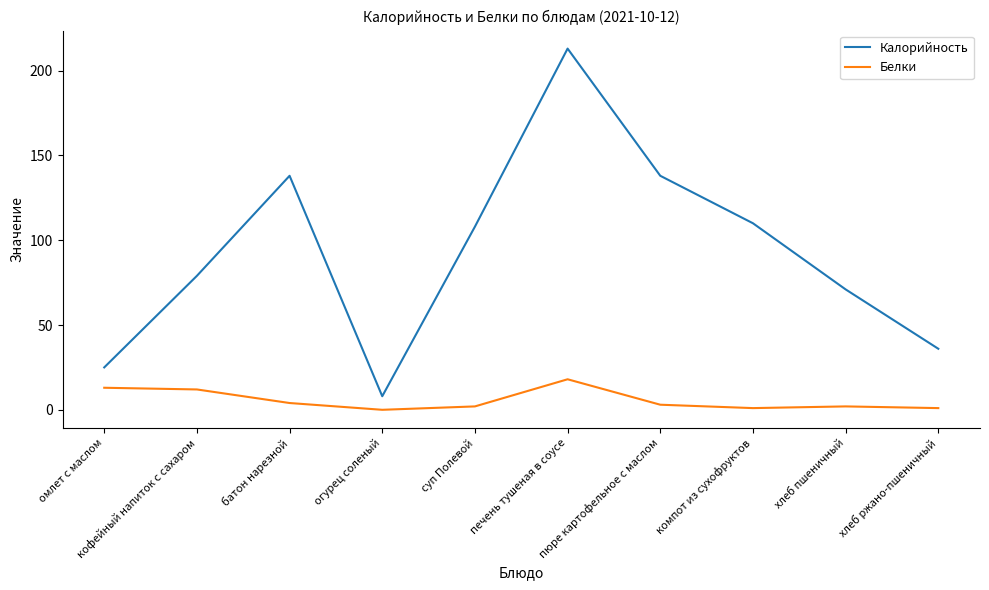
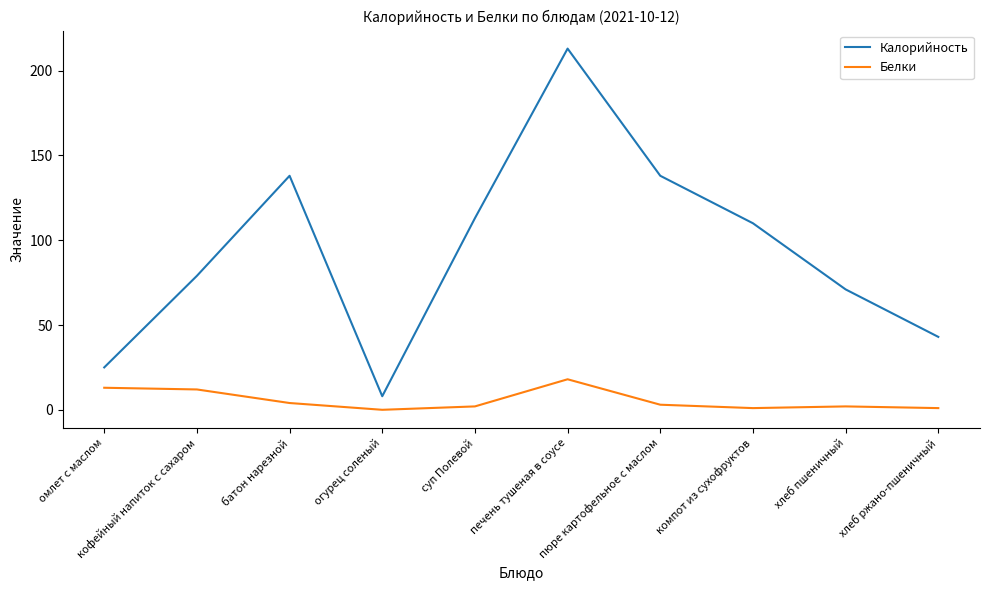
Калорийность, суп Полевой: 108 -> 113
Калорийность, хлеб ржано-пшеничный: 36 -> 43
